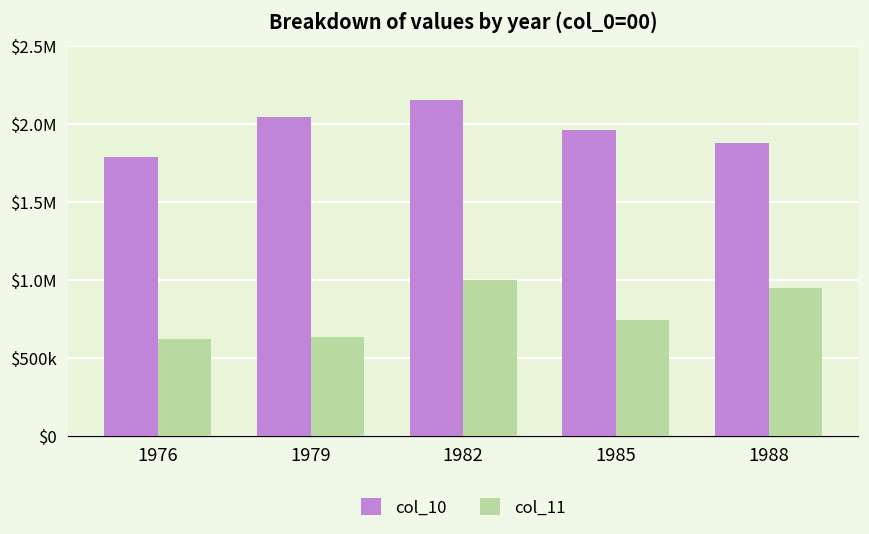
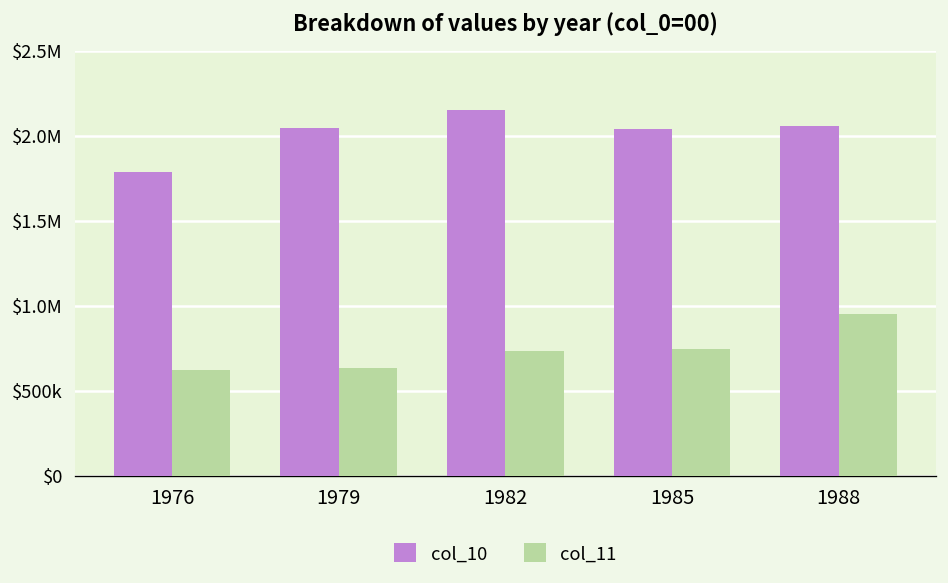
col_11, 1982: $1000000 -> $730000
col_10, 1985: $1960000 -> $2040000
col_10, 1988: $1880000 -> $2060000
